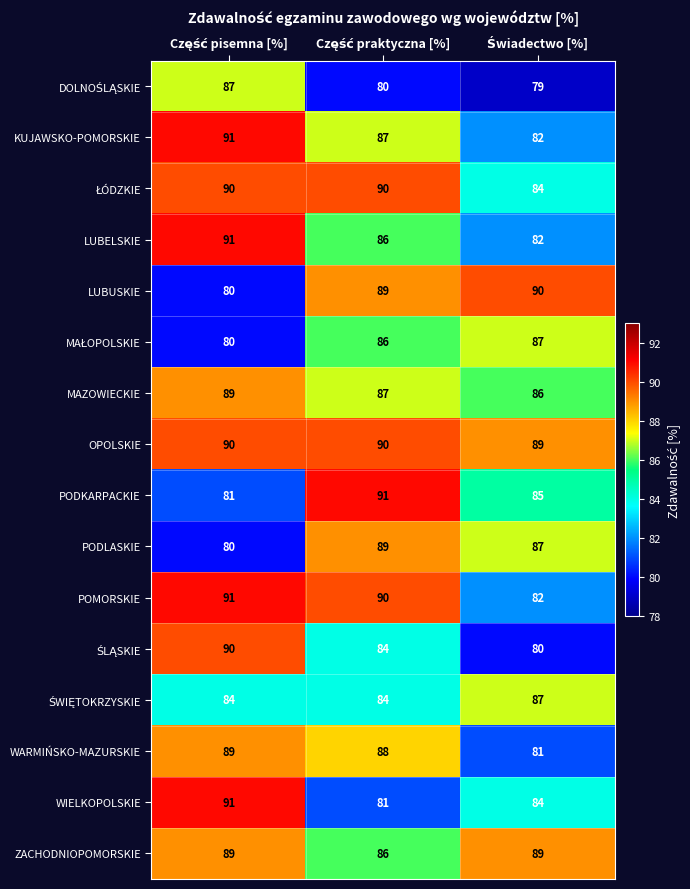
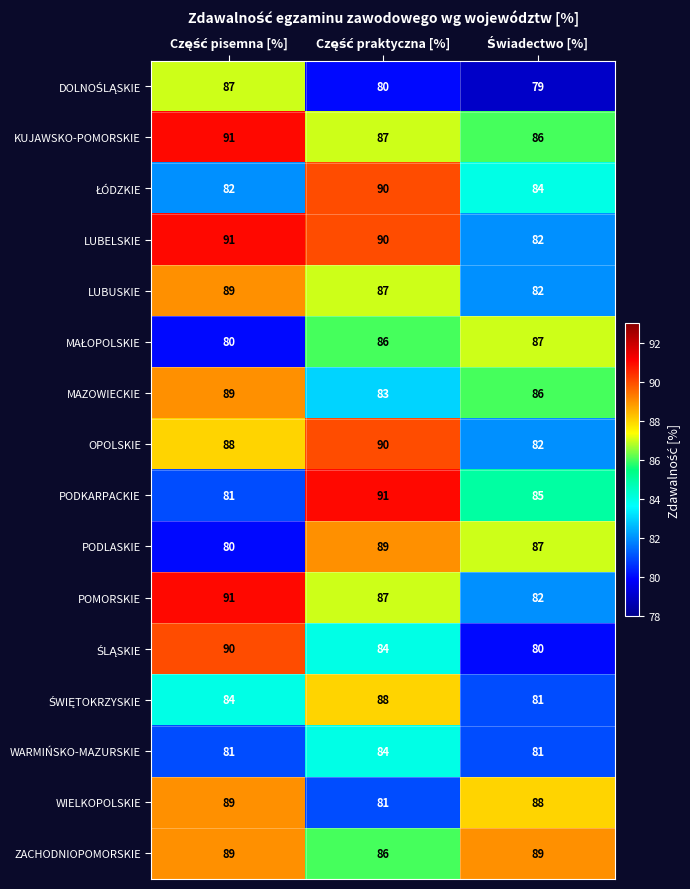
KUJAWSKO-POMORSKIE, Świadectwo [%]: 82 -> 86
ŁÓDZKIE, Część pisemna [%]: 90 -> 82
LUBELSKIE, Część praktyczna [%]: 86 -> 90
LUBUSKIE, Część pisemna [%]: 80 -> 89
LUBUSKIE, Część praktyczna [%]: 89 -> 87
LUBUSKIE, Świadectwo [%]: 90 -> 82
MAZOWIECKIE, Część praktyczna [%]: 87 -> 83
OPOLSKIE, Część pisemna [%]: 90 -> 88
OPOLSKIE, Świadectwo [%]: 89 -> 82
POMORSKIE, Część praktyczna [%]: 90 -> 87
ŚWIĘTOKRZYSKIE, Część praktyczna [%]: 84 -> 88
ŚWIĘTOKRZYSKIE, Świadectwo [%]: 87 -> 81
WARMIŃSKO-MAZURSKIE, Część pisemna [%]: 89 -> 81
WARMIŃSKO-MAZURSKIE, Część praktyczna [%]: 88 -> 84
WIELKOPOLSKIE, Część pisemna [%]: 91 -> 89
WIELKOPOLSKIE, Świadectwo [%]: 84 -> 88
